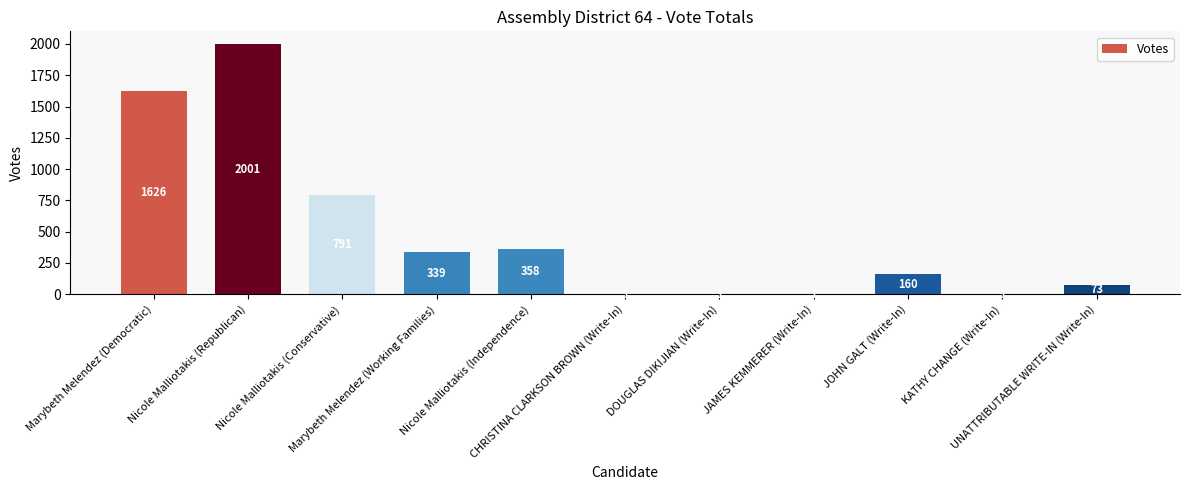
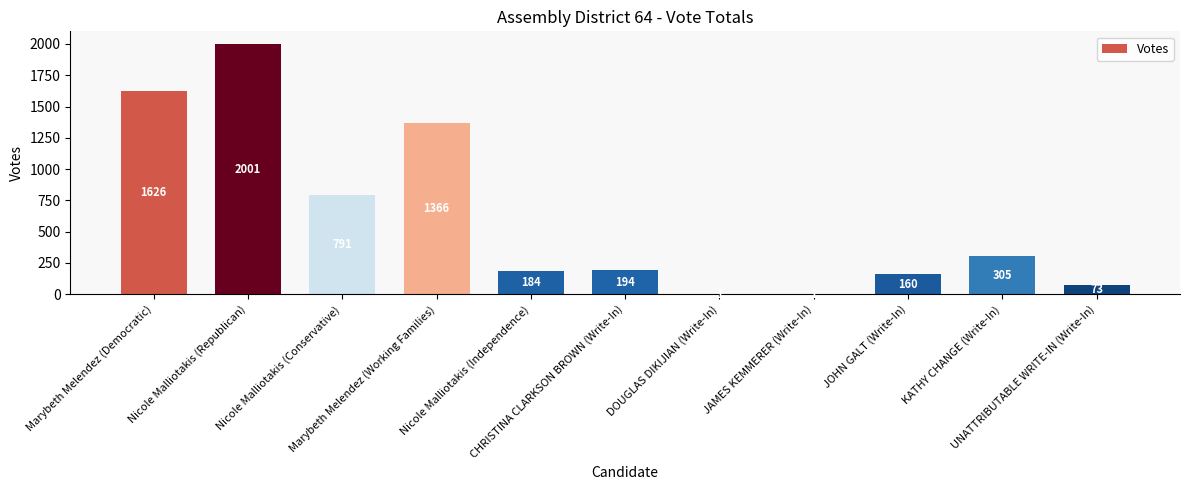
Marybeth Melendez (Working Families): 339 -> 1366
Nicole Malliotakis (Independence): 358 -> 184
CHRISTINA CLARKSON BROWN (Write-In): 0 -> 190
KATHY CHANGE (Write-In): 0 -> 310
